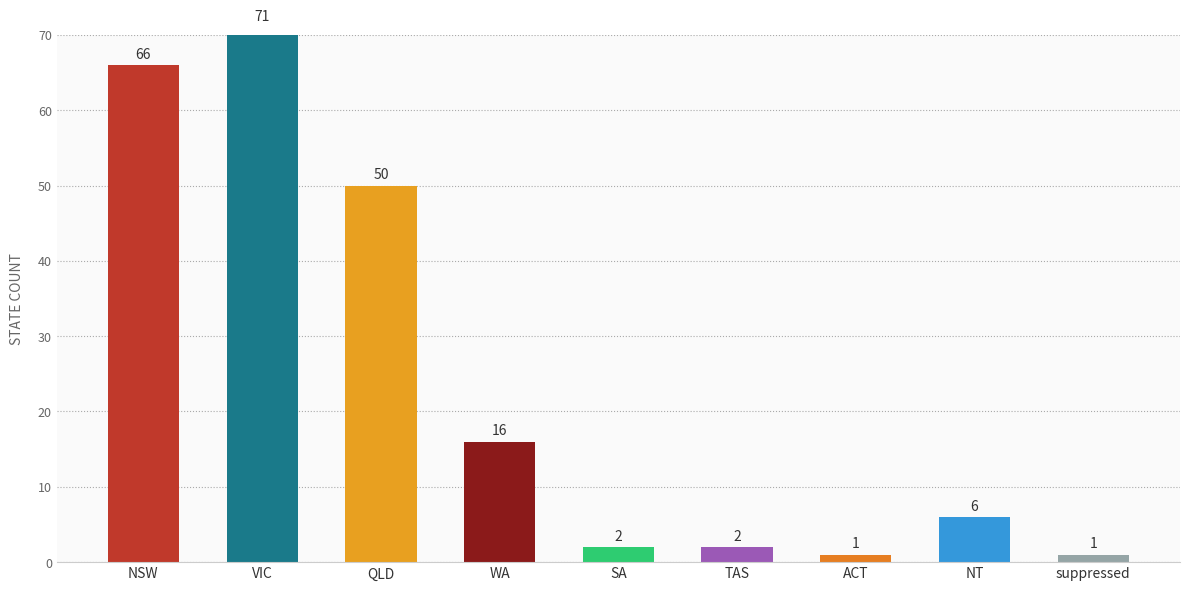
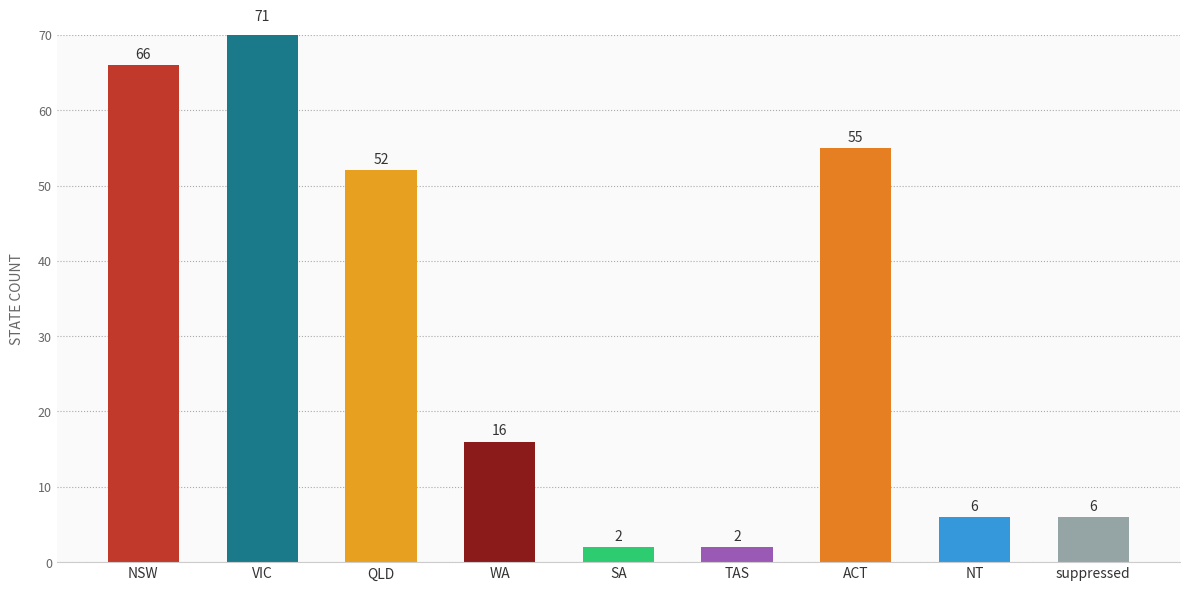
QLD: 50 -> 52
ACT: 1 -> 55
suppressed: 1 -> 6
